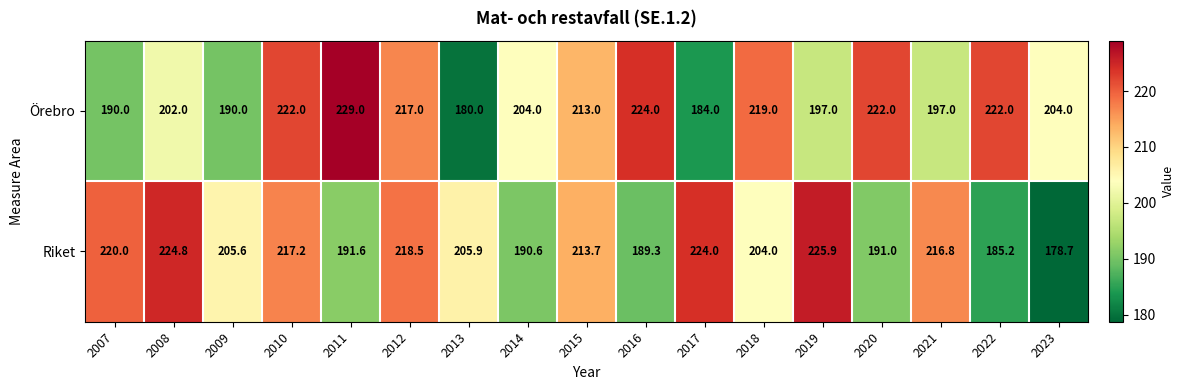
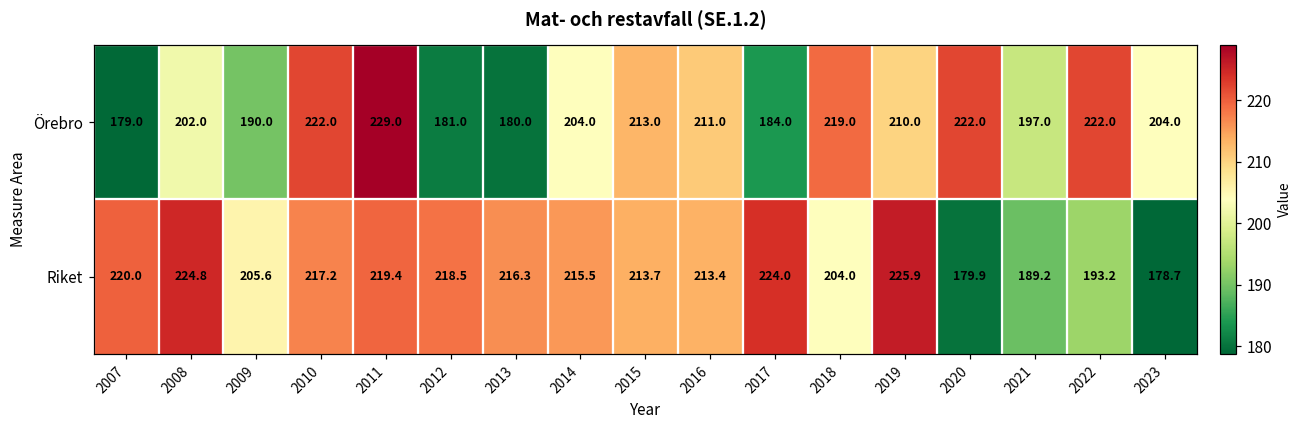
Örebro, 2007: 190.0 -> 179.0
Örebro, 2012: 217.0 -> 181.0
Örebro, 2016: 224.0 -> 211.0
Örebro, 2019: 197.0 -> 210.0
Riket, 2011: 191.6 -> 219.4
Riket, 2013: 205.9 -> 216.3
Riket, 2014: 190.6 -> 215.5
Riket, 2016: 189.3 -> 213.4
Riket, 2020: 191.0 -> 179.9
Riket, 2021: 216.8 -> 189.2
Riket, 2022: 185.2 -> 193.2
